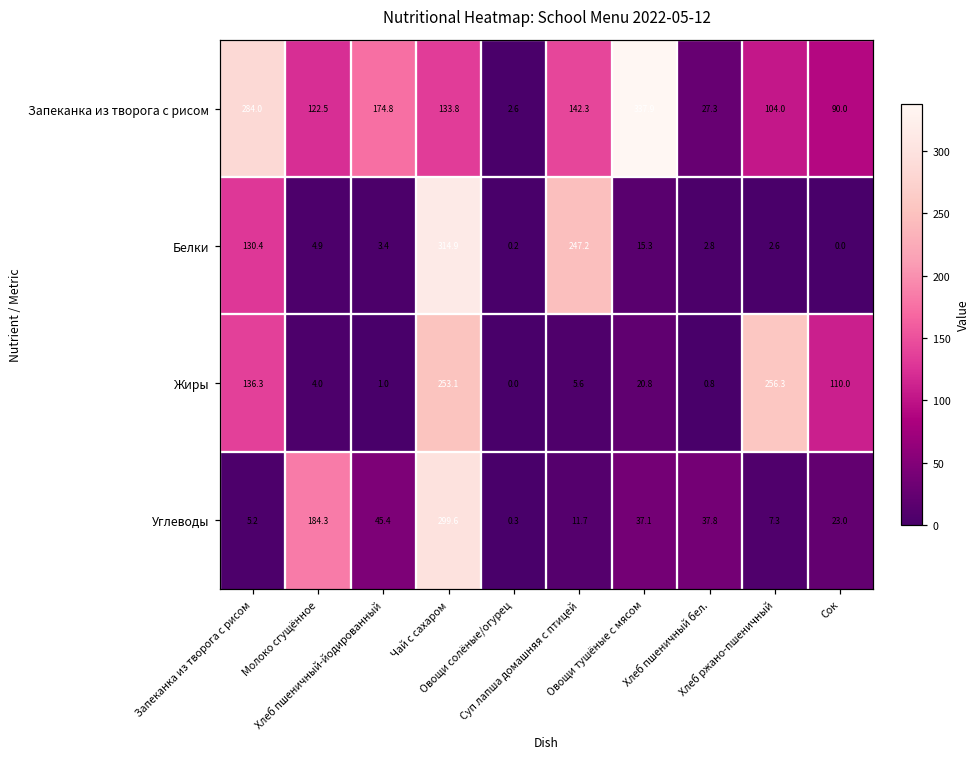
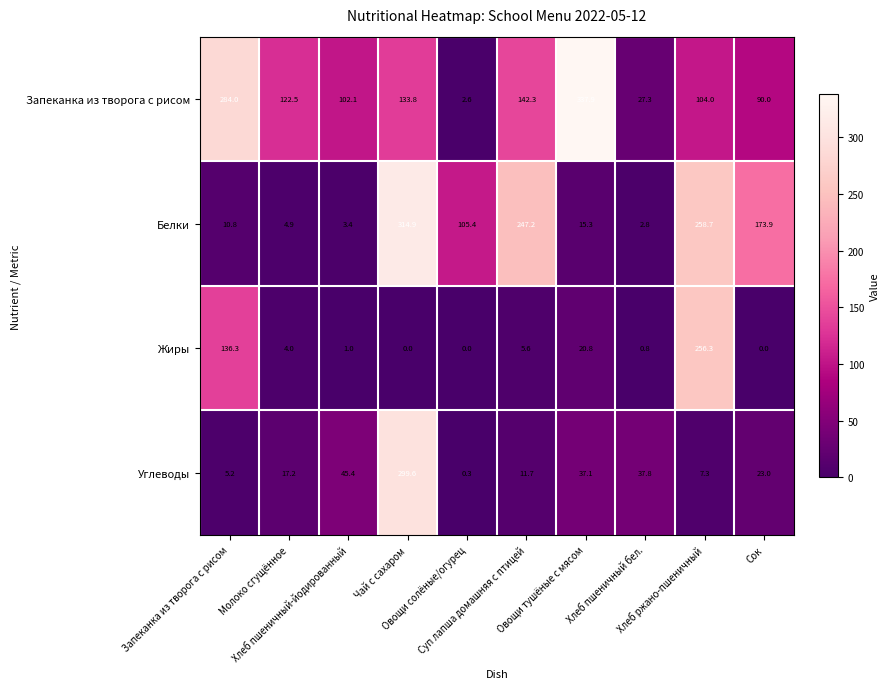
Запеканка из творога с рисом, Хлеб пшеничный-йодированный: 174.8 -> 102.1
Белки, Запеканка из творога с рисом: 130.4 -> 10.8
Белки, Овощи солёные/огурец: 0.2 -> 105.4
Белки, Хлеб ржано-пшеничный: 2.6 -> 258.7
Белки, Сок: 0.0 -> 173.9
Жиры, Чай с сахаром: 253.1 -> 0.0
Жиры, Сок: 110.0 -> 0.0
Углеводы, Молоко сгущённое: 184.3 -> 17.2
